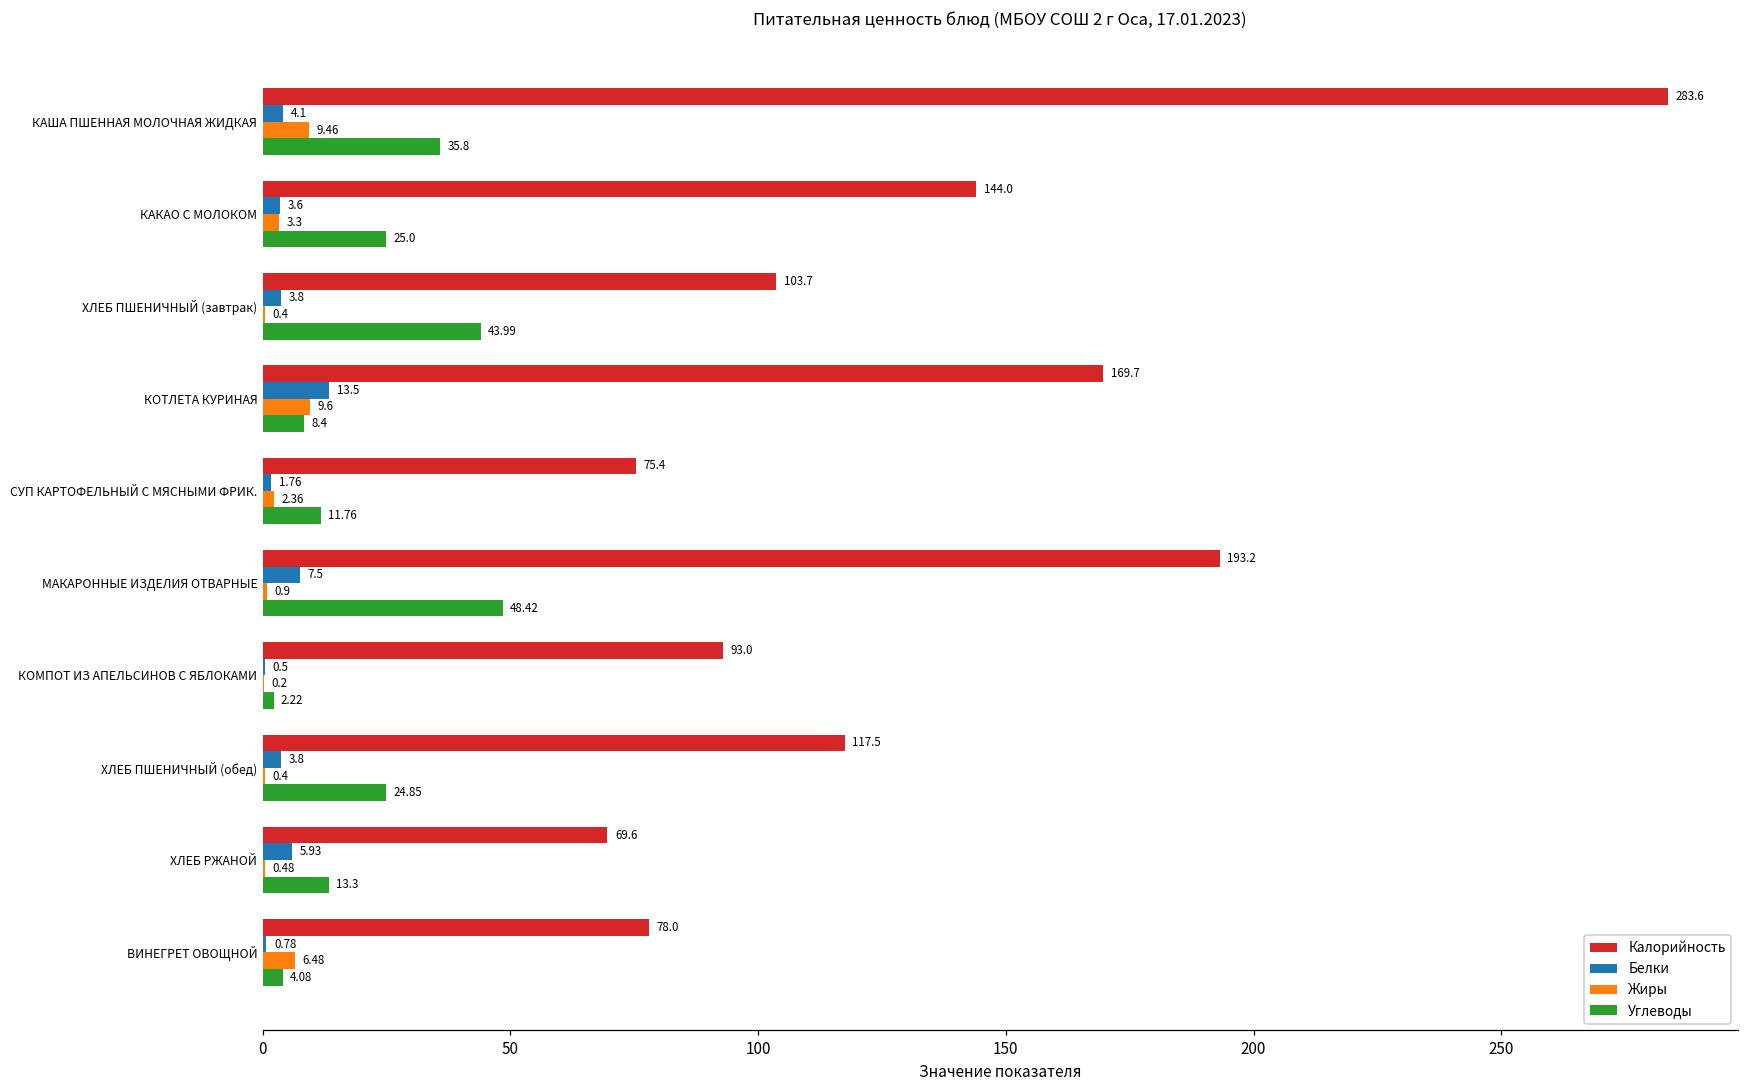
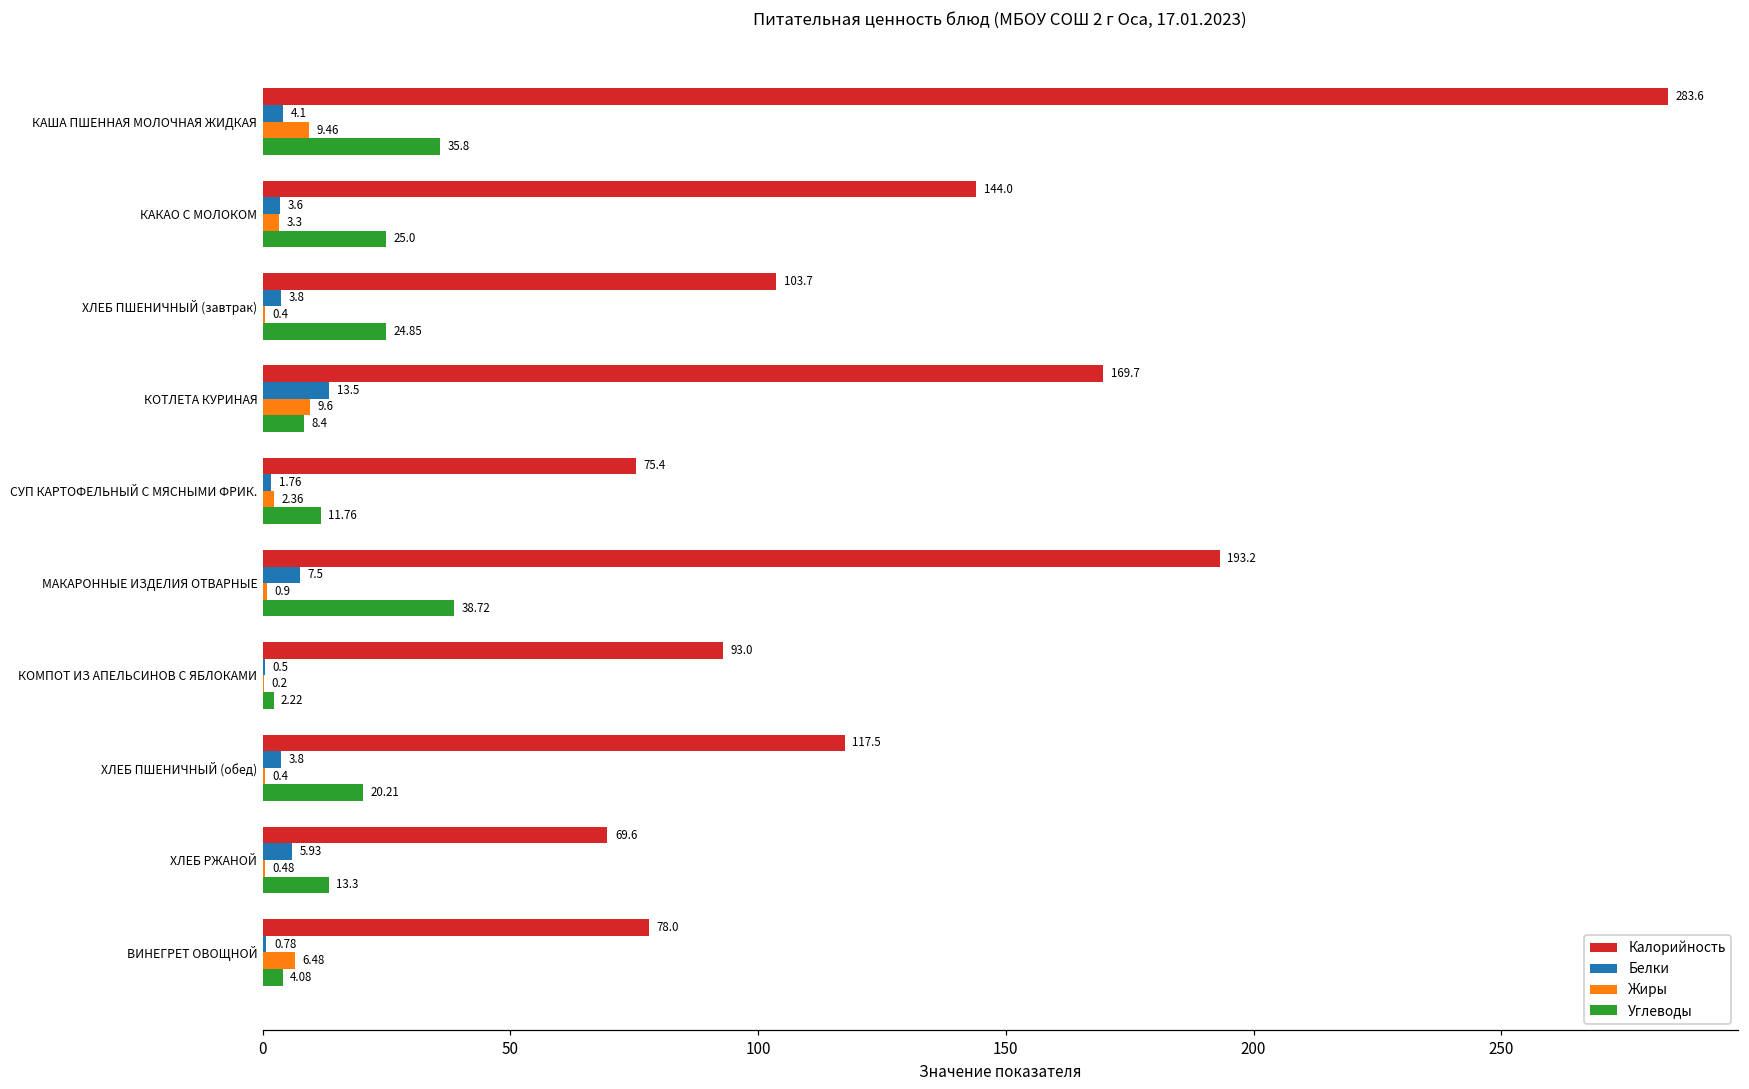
Углеводы, ХЛЕБ ПШЕНИЧНЫЙ (завтрак): 43.99 -> 24.85
Углеводы, МАКАРОННЫЕ ИЗДЕЛИЯ ОТВАРНЫЕ: 48.42 -> 38.72
Углеводы, ХЛЕБ ПШЕНИЧНЫЙ (обед): 24.85 -> 20.21
